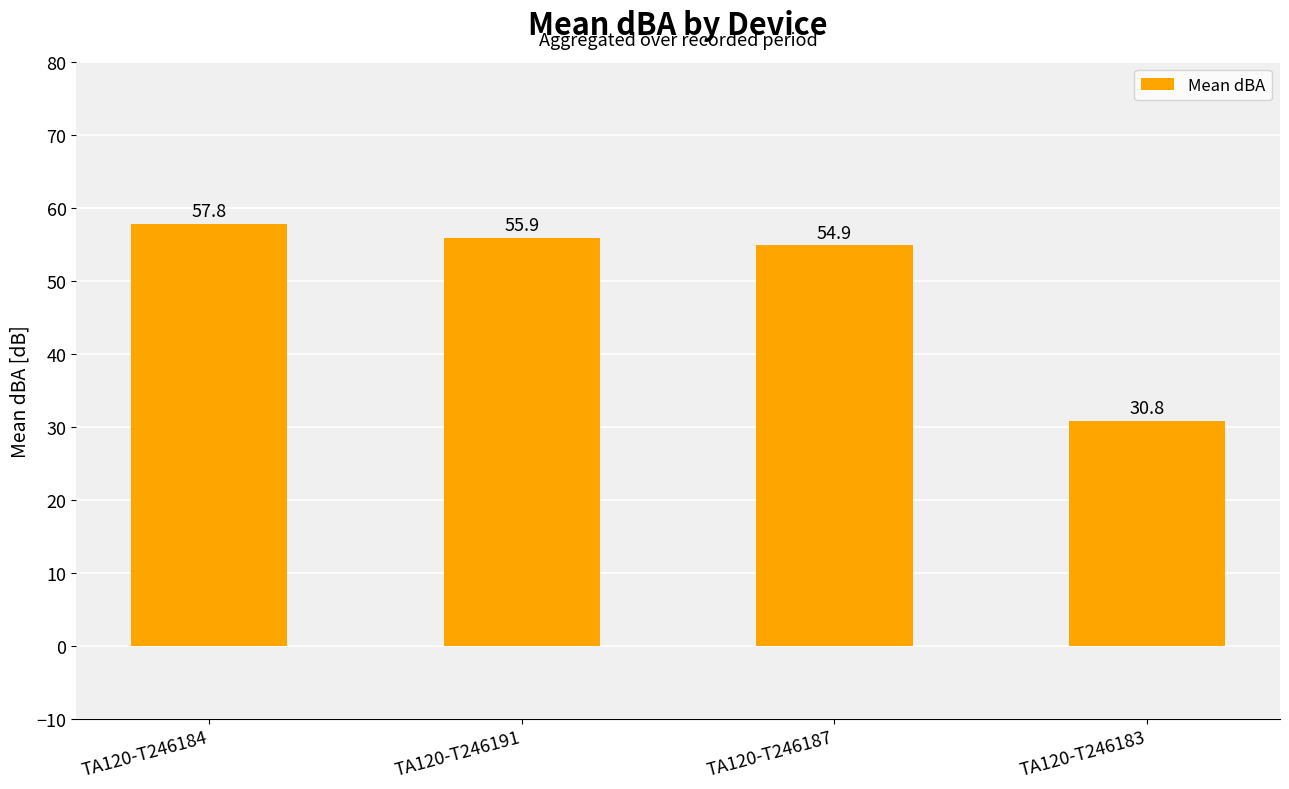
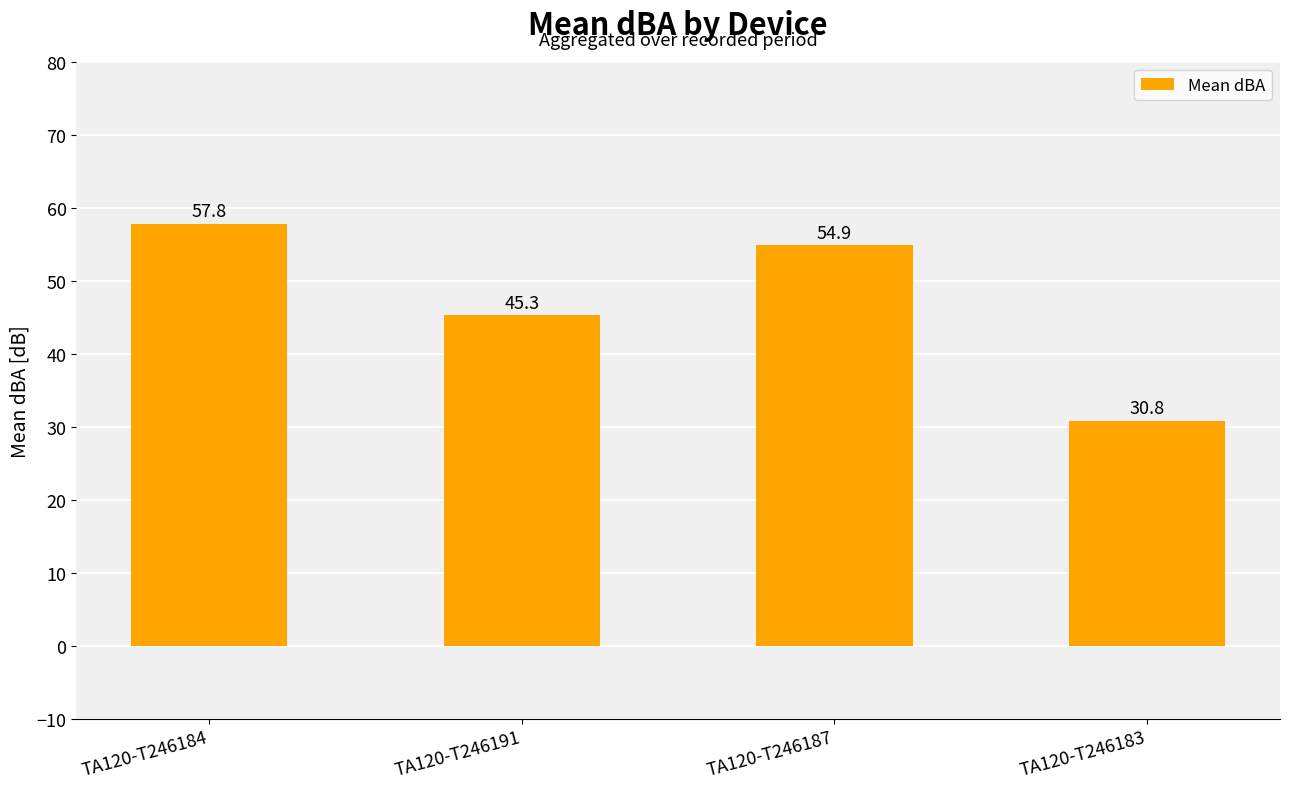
TA120-T246191: 55.9 -> 45.3
